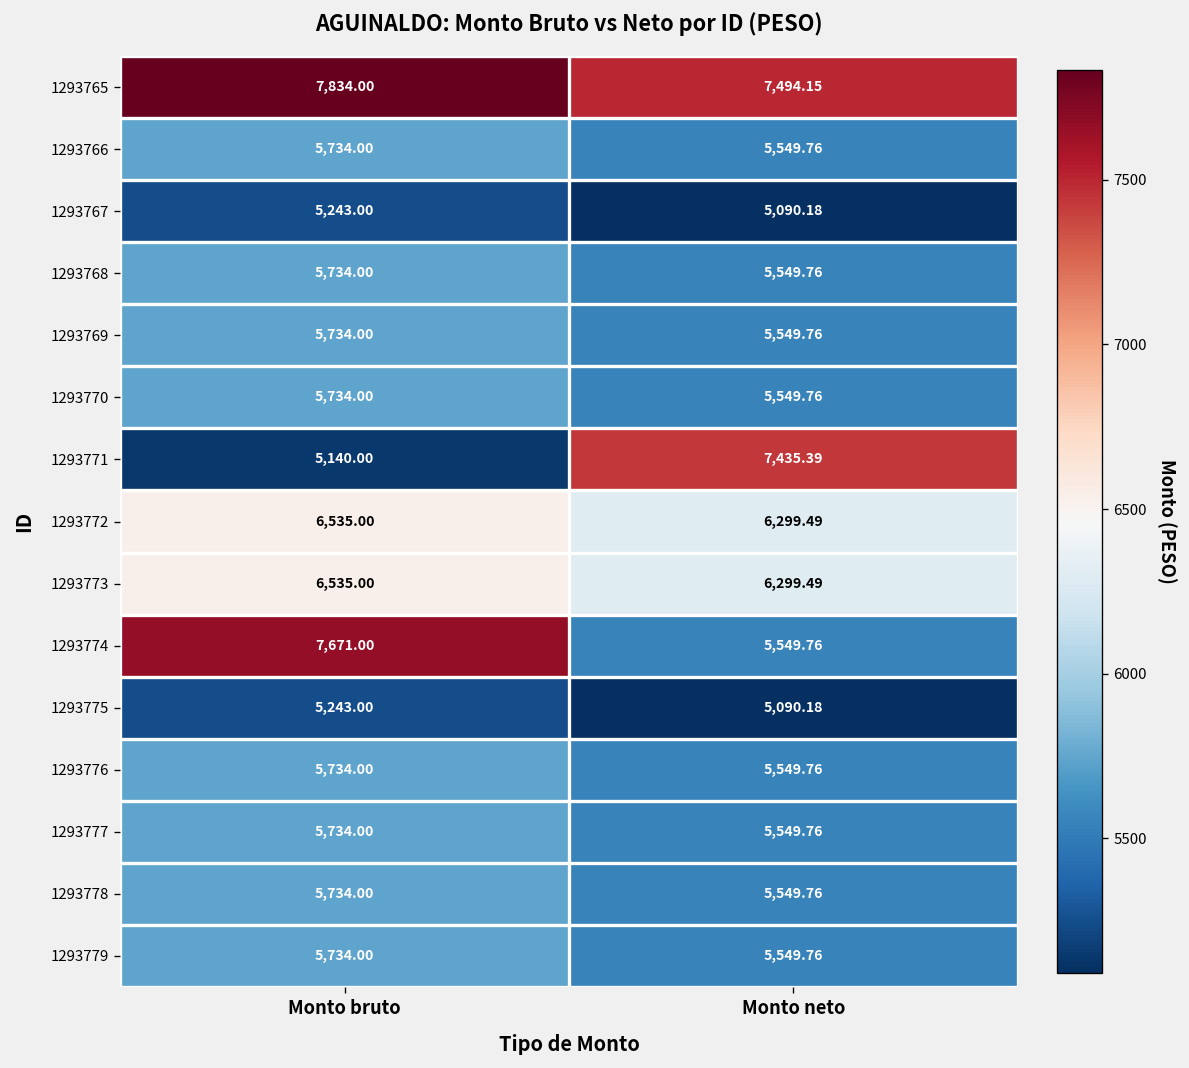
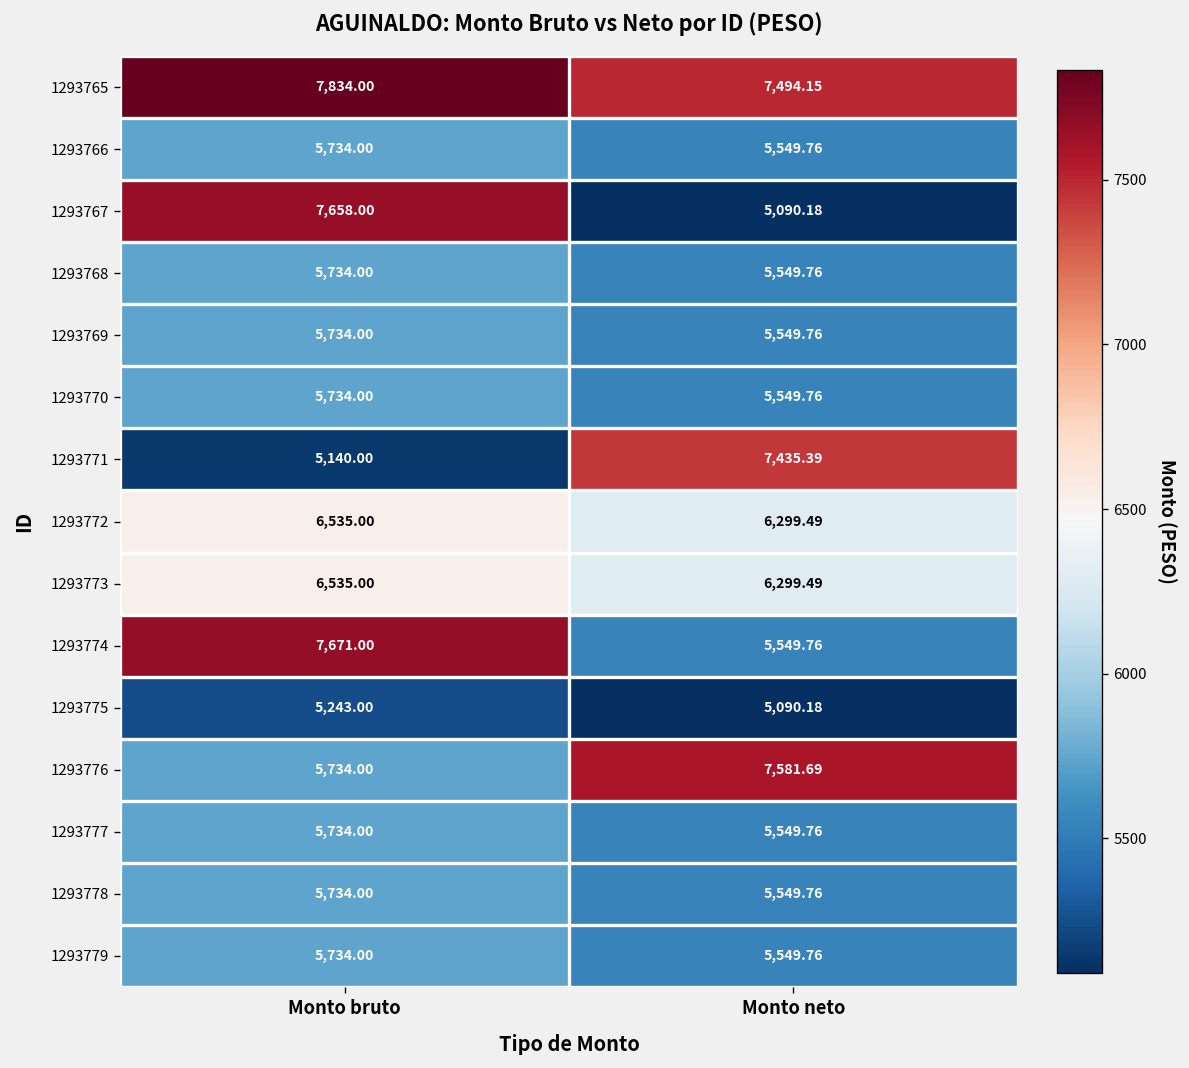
1293767, Monto bruto: 5,243.00 -> 7,658.00
1293776, Monto neto: 5,549.76 -> 7,581.69
